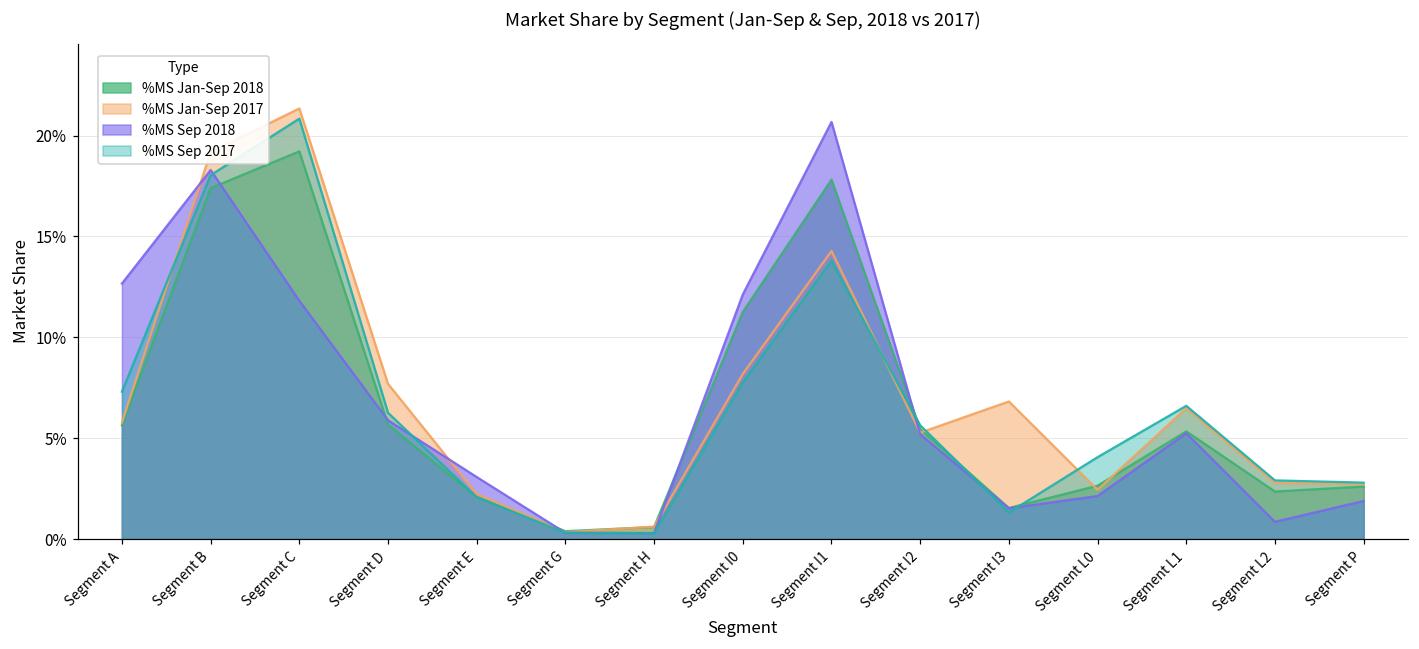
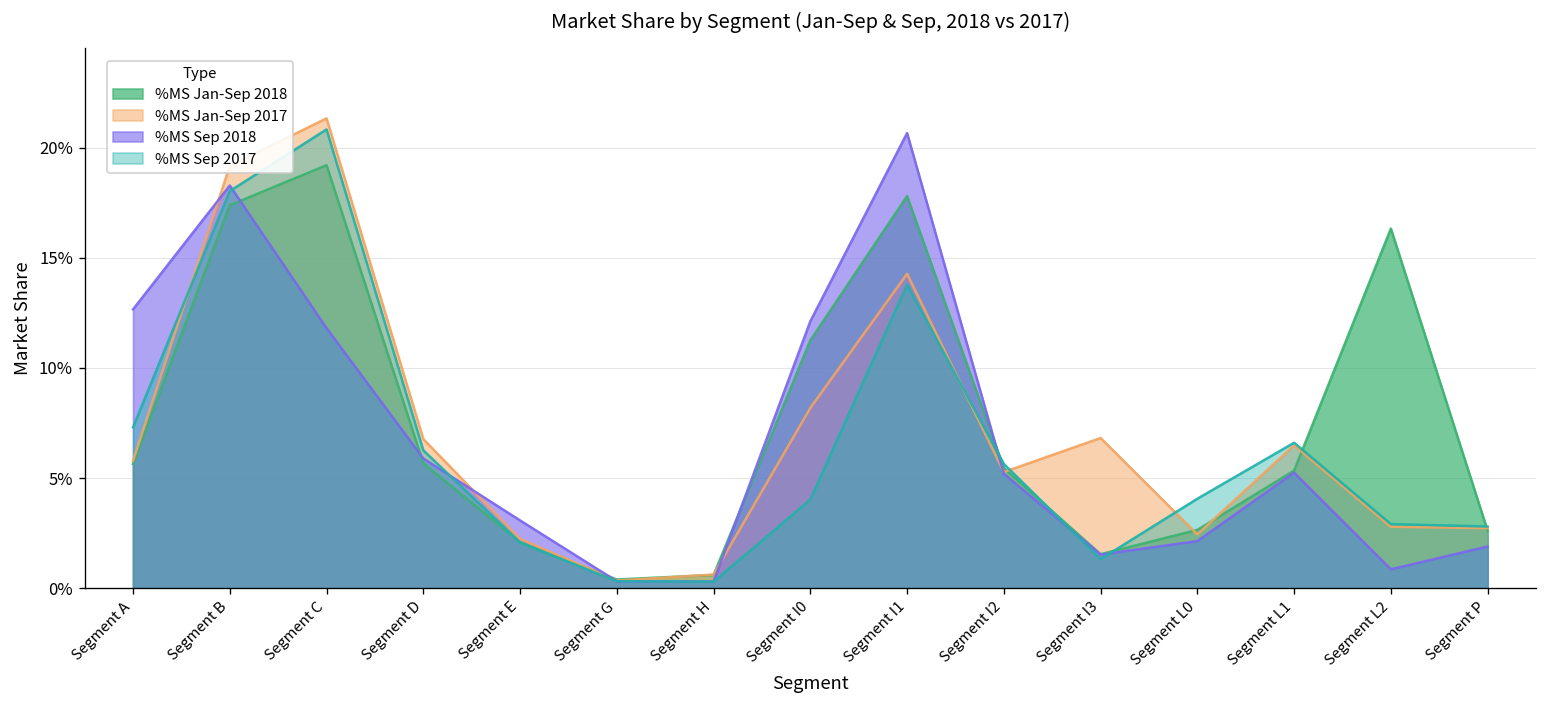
%MS Jan-Sep 2017, Segment D: 7.7% -> 6.8%
%MS Sep 2017, Segment I0: 7.8% -> 4.0%
%MS Jan-Sep 2018, Segment L2: 2.4% -> 16.3%
